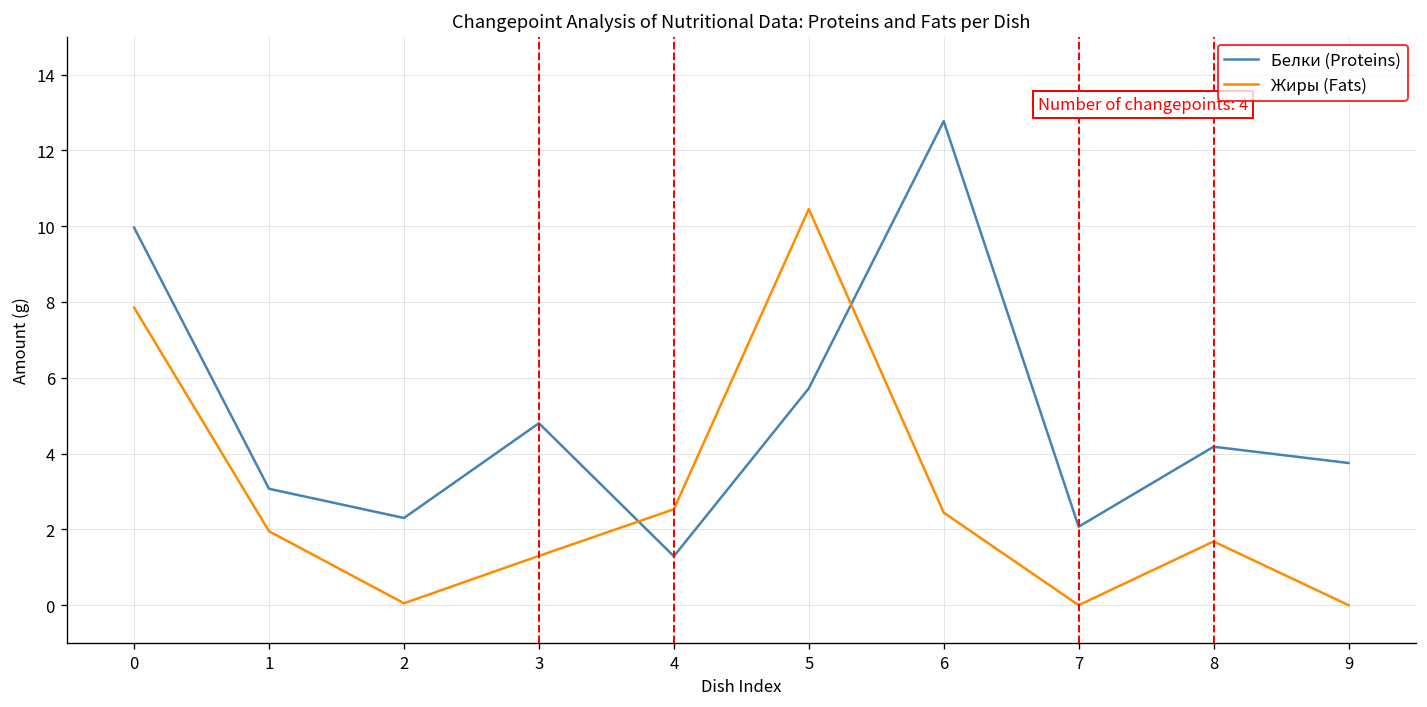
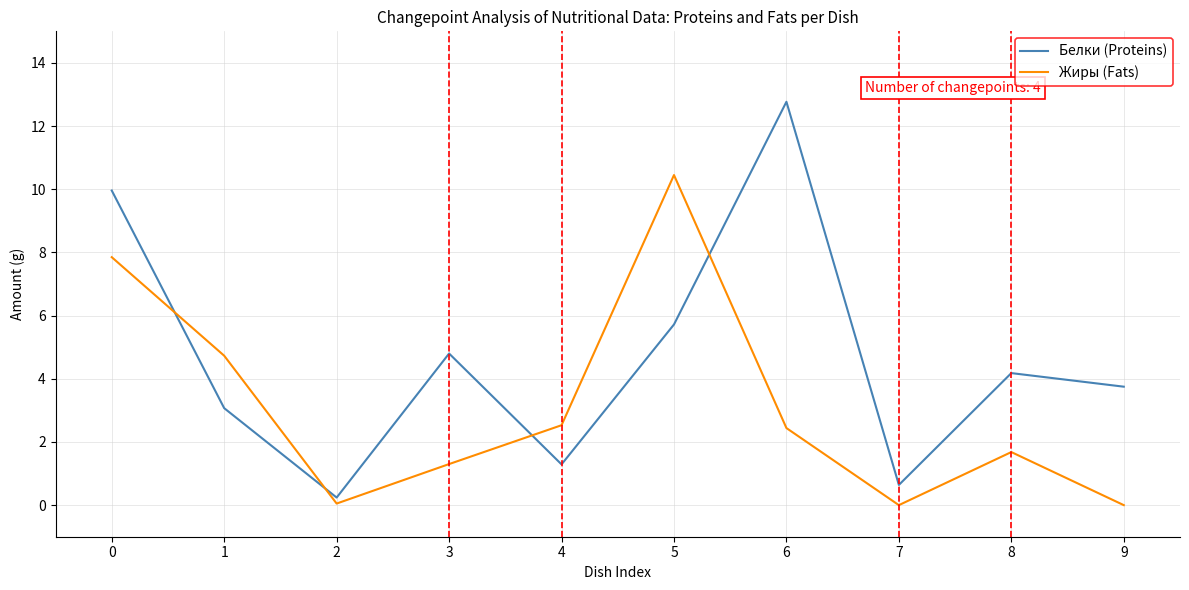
Жиры (Fats), 1: 2.0 -> 4.7
Белки (Proteins), 2: 2.3 -> 0.2
Белки (Proteins), 7: 2.1 -> 0.6
